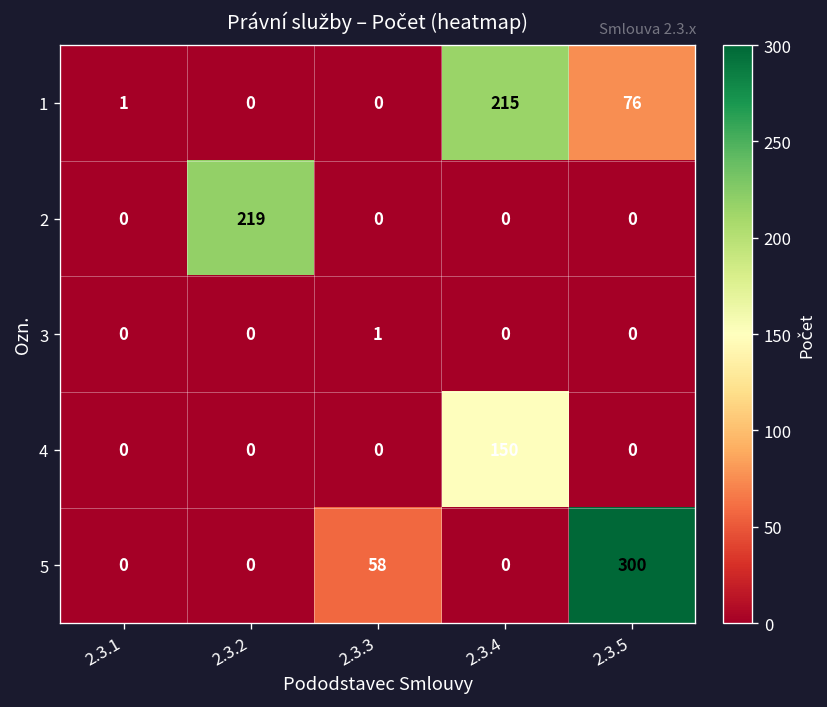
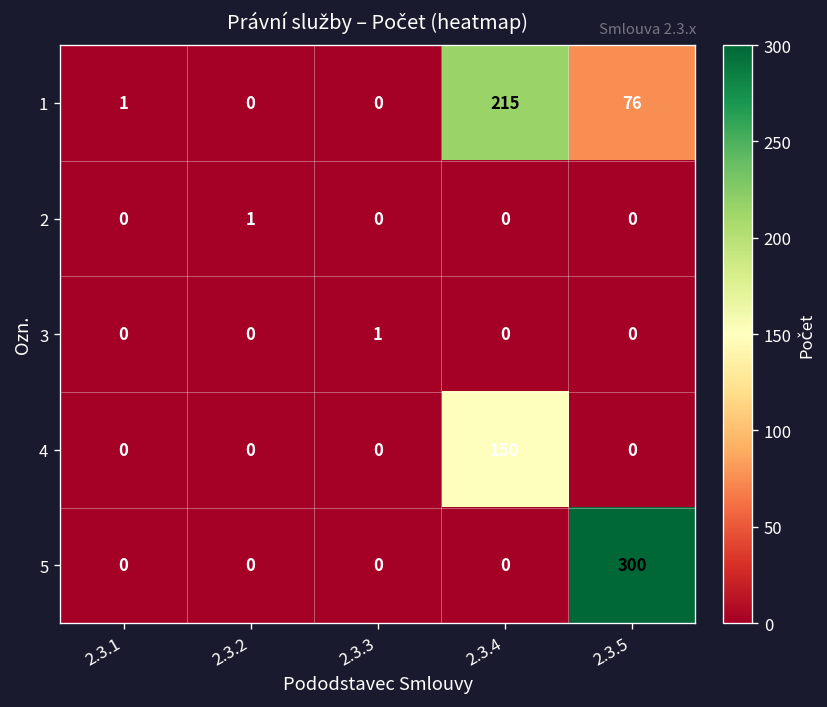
2, 2.3.2: 219 -> 1
5, 2.3.3: 58 -> 0
